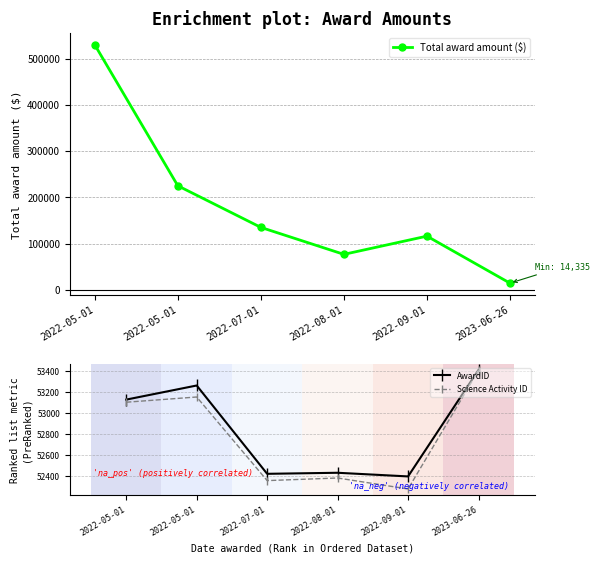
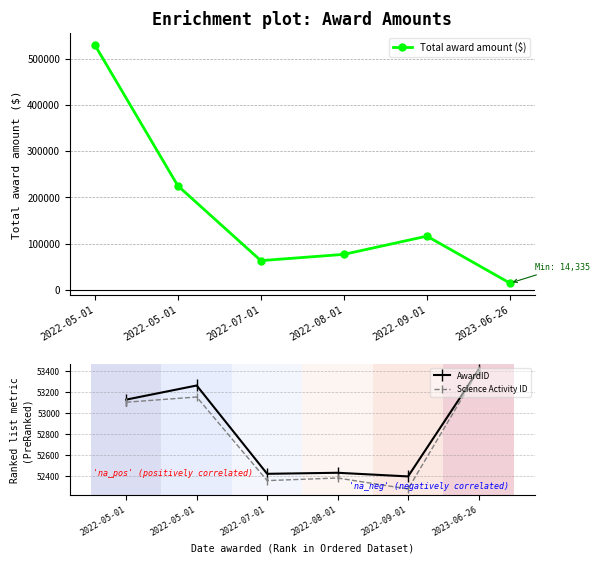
Enrichment plot: Award Amounts, 2022-07-01: 130000 -> 60000
